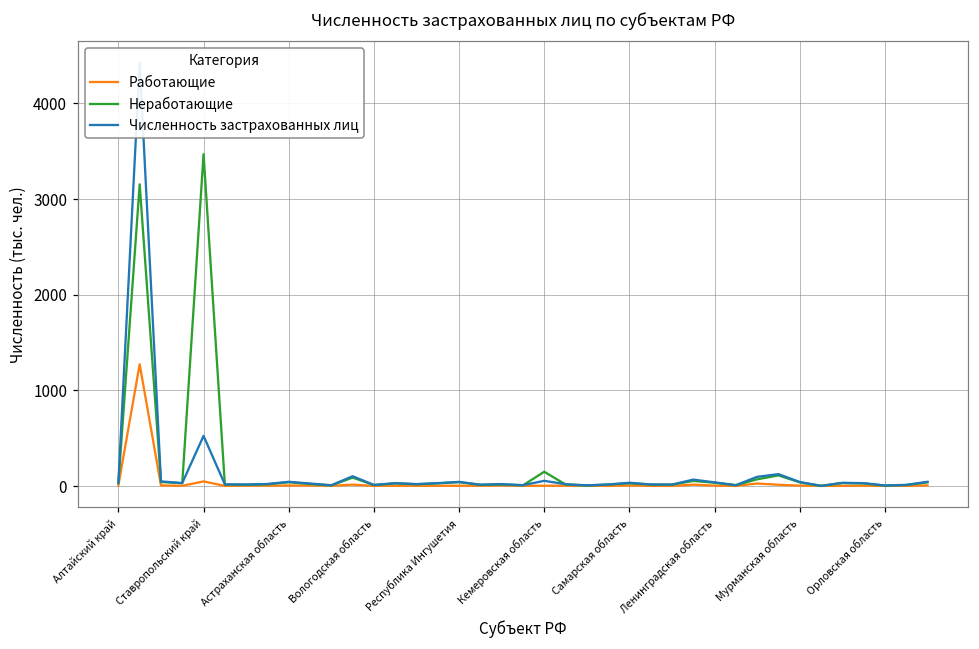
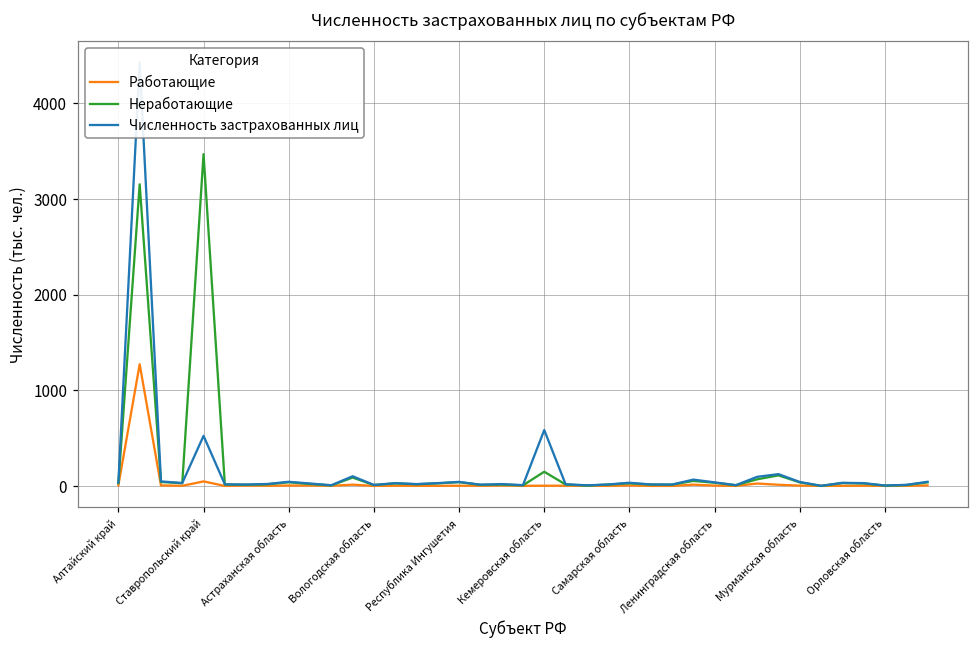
Численность застрахованных лиц, Кемеровская область: 100 -> 600
